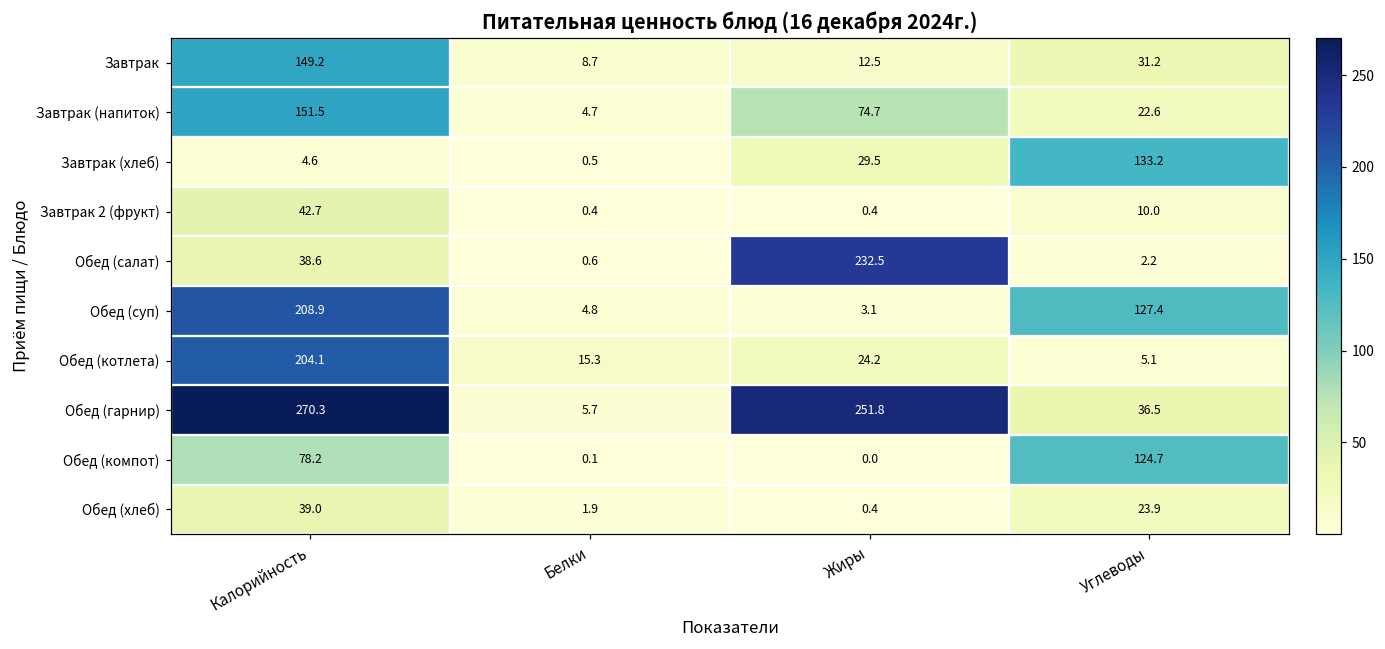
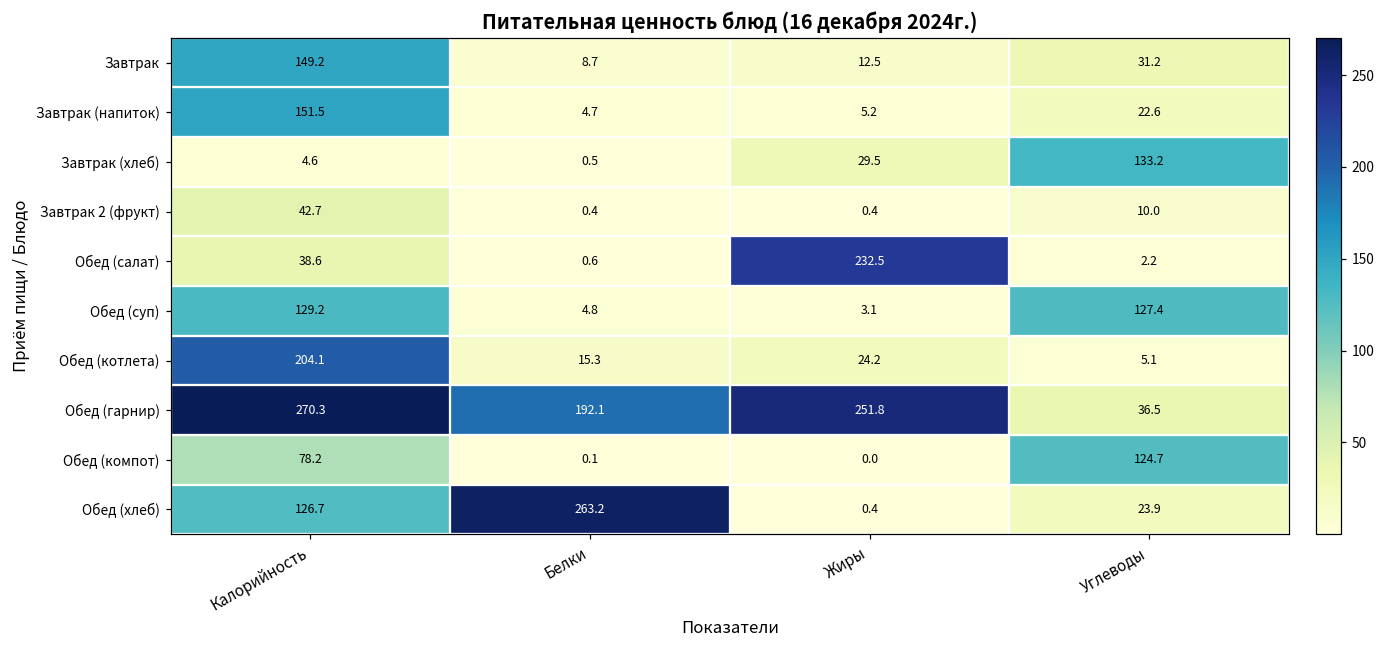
Завтрак (напиток), Жиры: 74.7 -> 5.2
Обед (суп), Калорийность: 208.9 -> 129.2
Обед (гарнир), Белки: 5.7 -> 192.1
Обед (хлеб), Калорийность: 39.0 -> 126.7
Обед (хлеб), Белки: 1.9 -> 263.2
